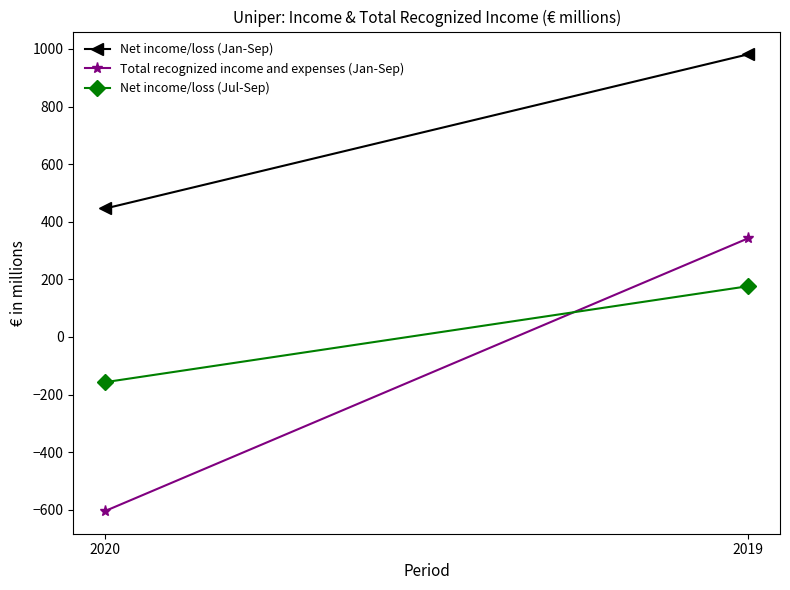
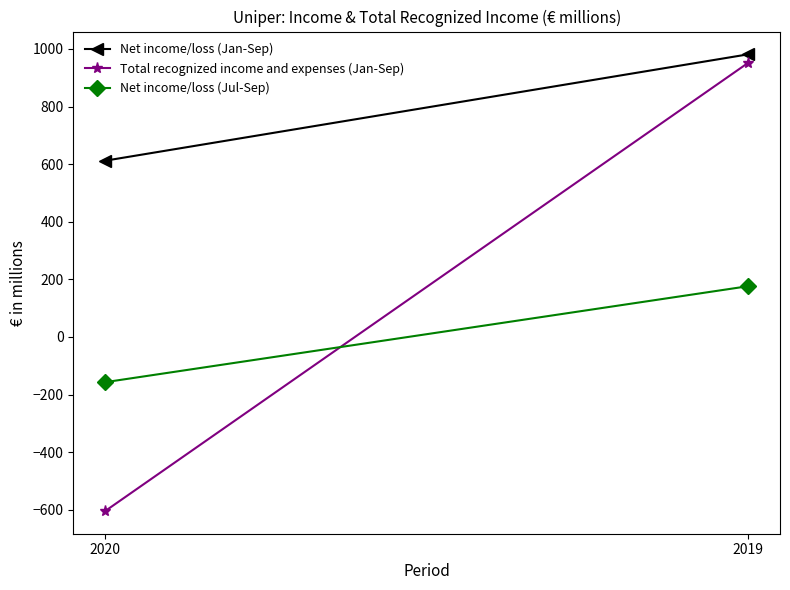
Net income/loss (Jan-Sep), 2020: 450 -> 610
Total recognized income and expenses (Jan-Sep), 2019: 340 -> 950
